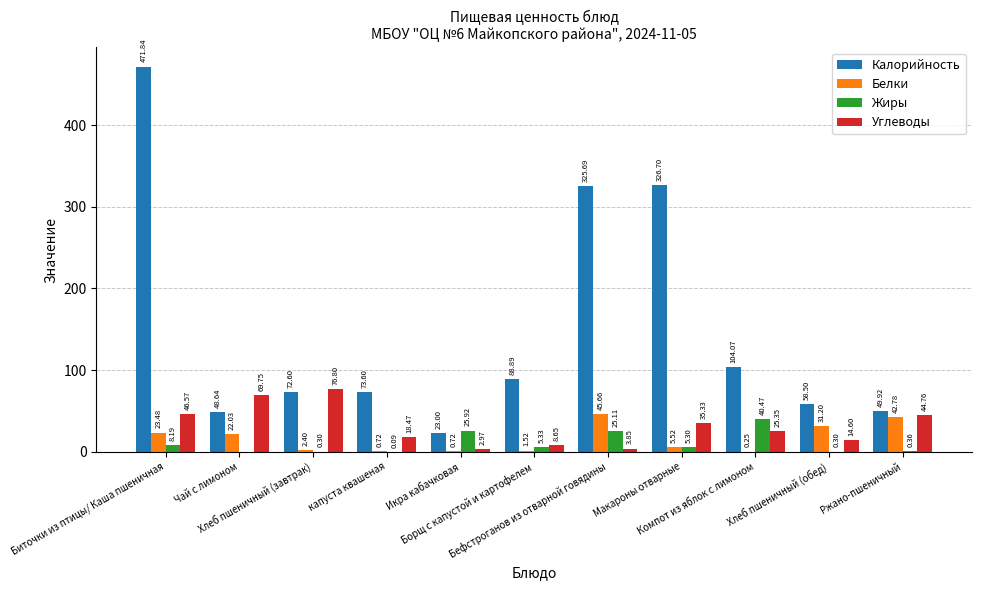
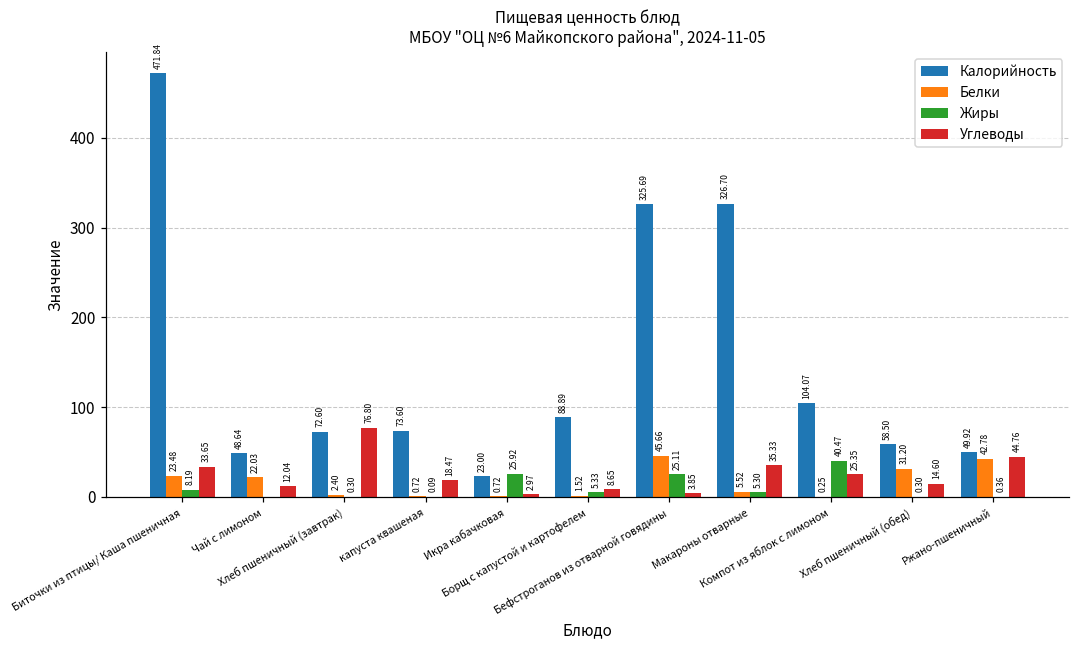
Углеводы, Биточки из птицы/ Каша пшеничная: 46.57 -> 33.65
Углеводы, Чай с лимоном: 69.75 -> 12.04
